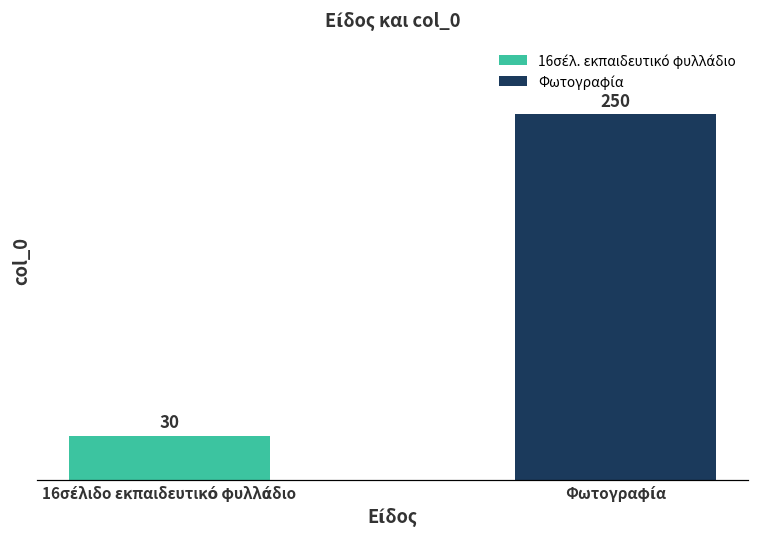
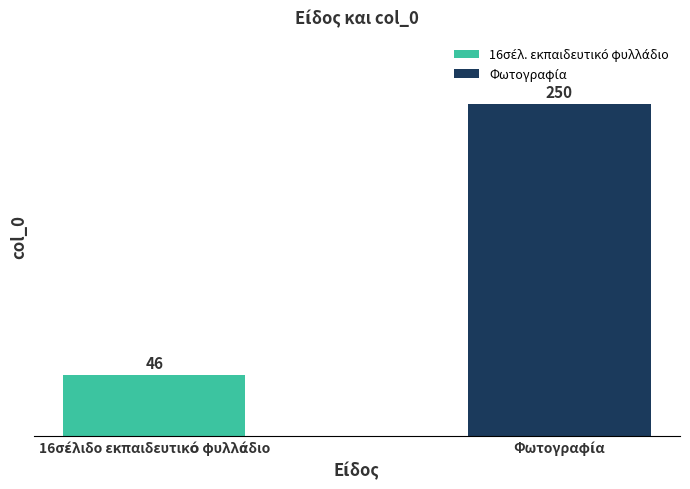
16σέλιδο εκπαιδευτικό φυλλάδιο: 30 -> 46
